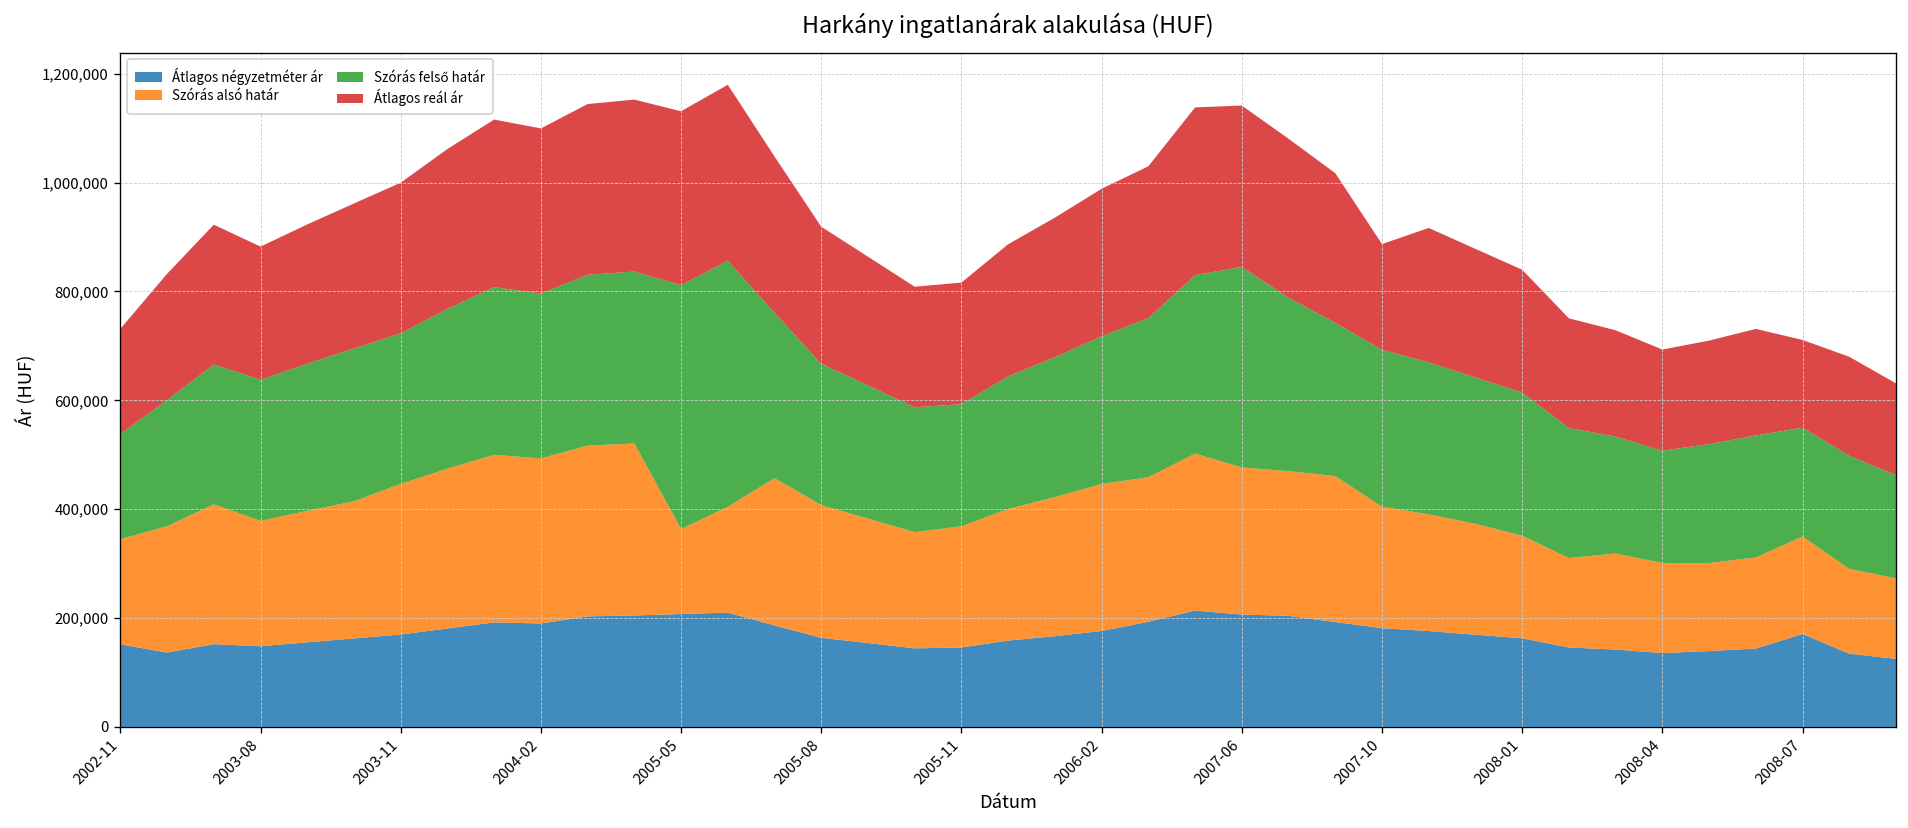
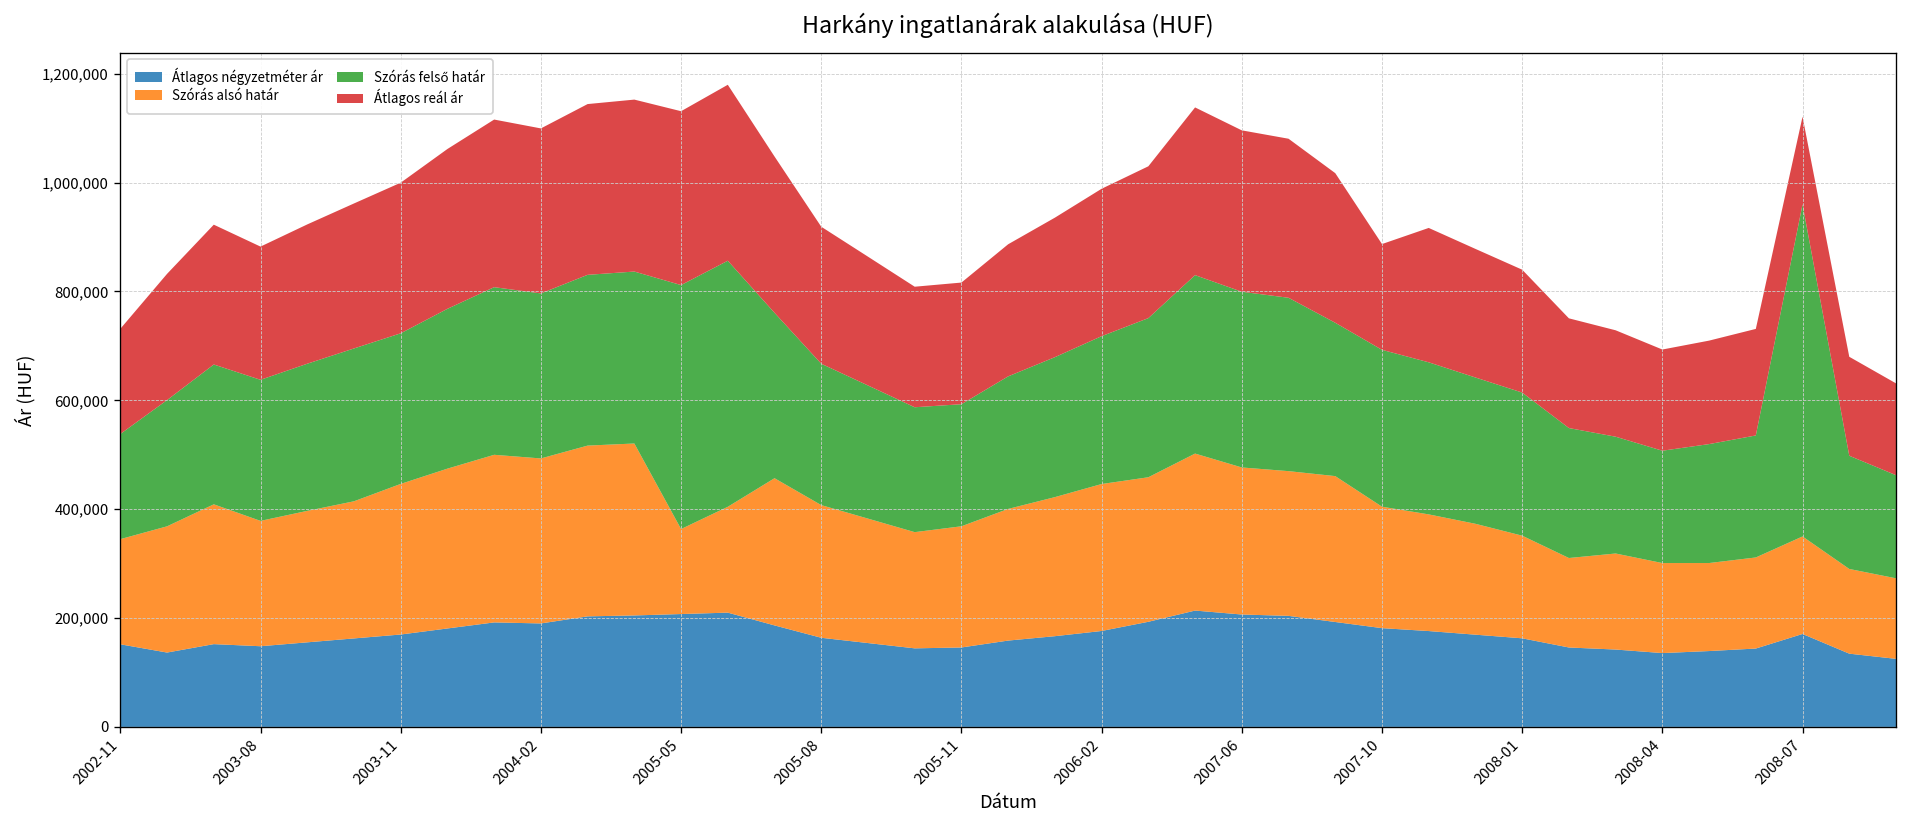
Szórás felső határ, 2007-06: 370,000 -> 320,000
Szórás felső határ, 2008-07: 200,000 -> 610,000
